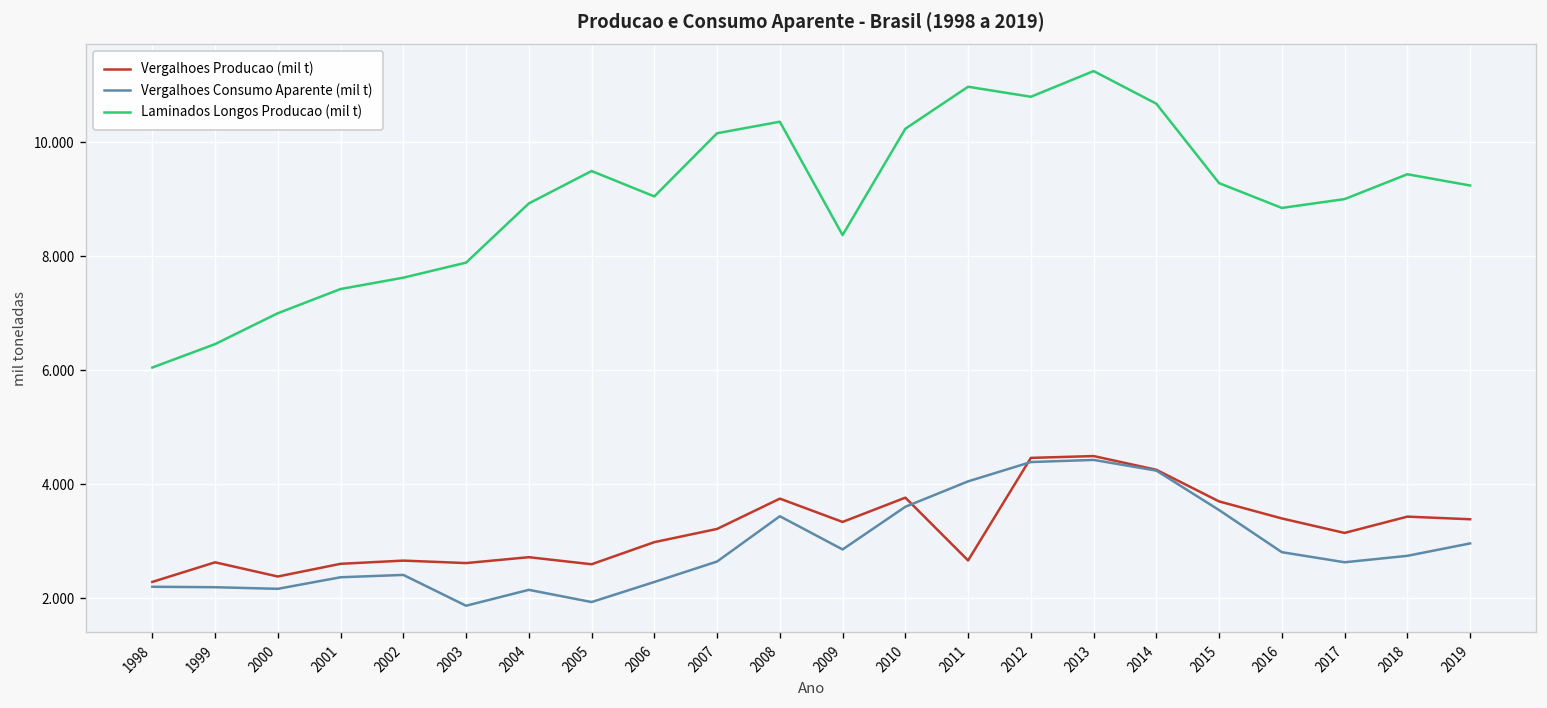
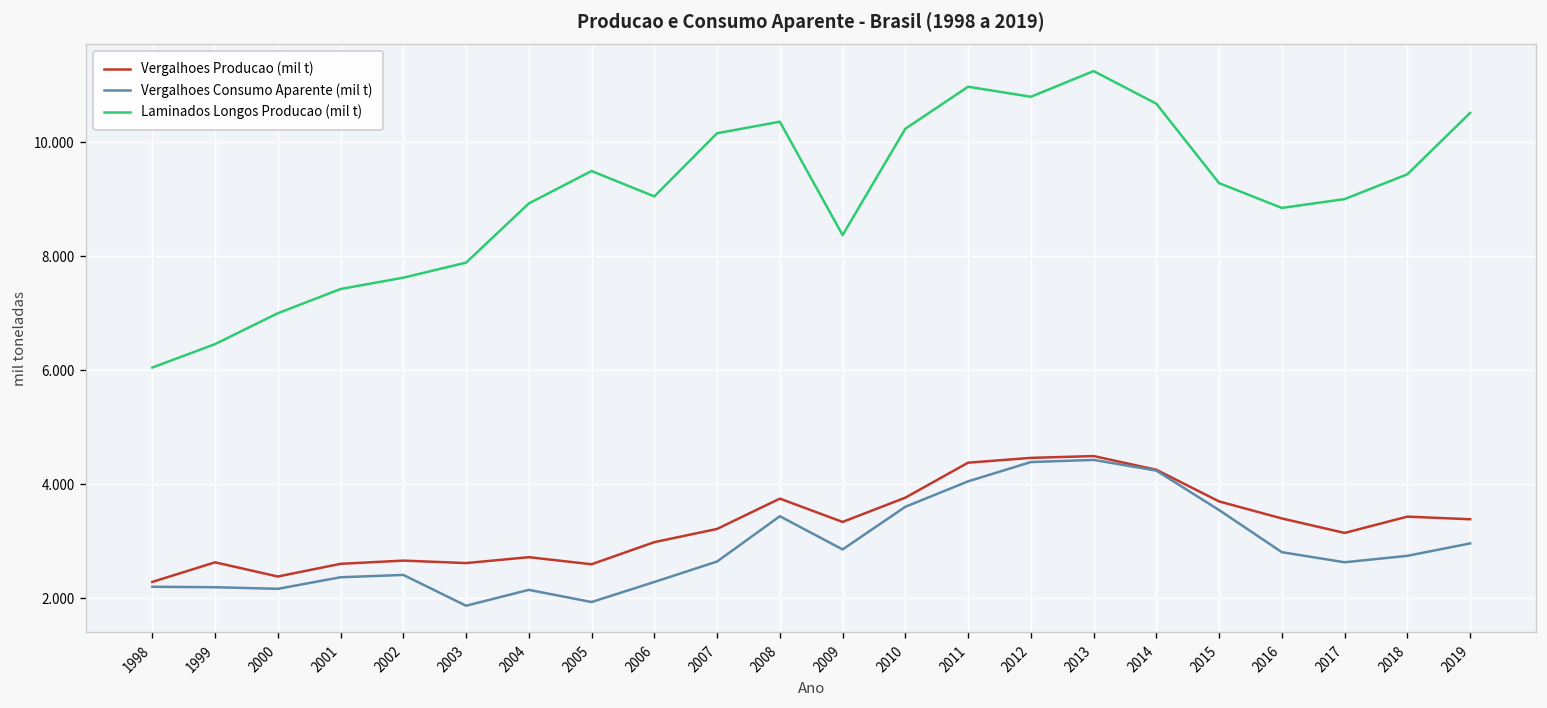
Vergalhoes Producao (mil t), 2011: 2.7 -> 4.4
Laminados Longos Producao (mil t), 2019: 9.2 -> 10.5
